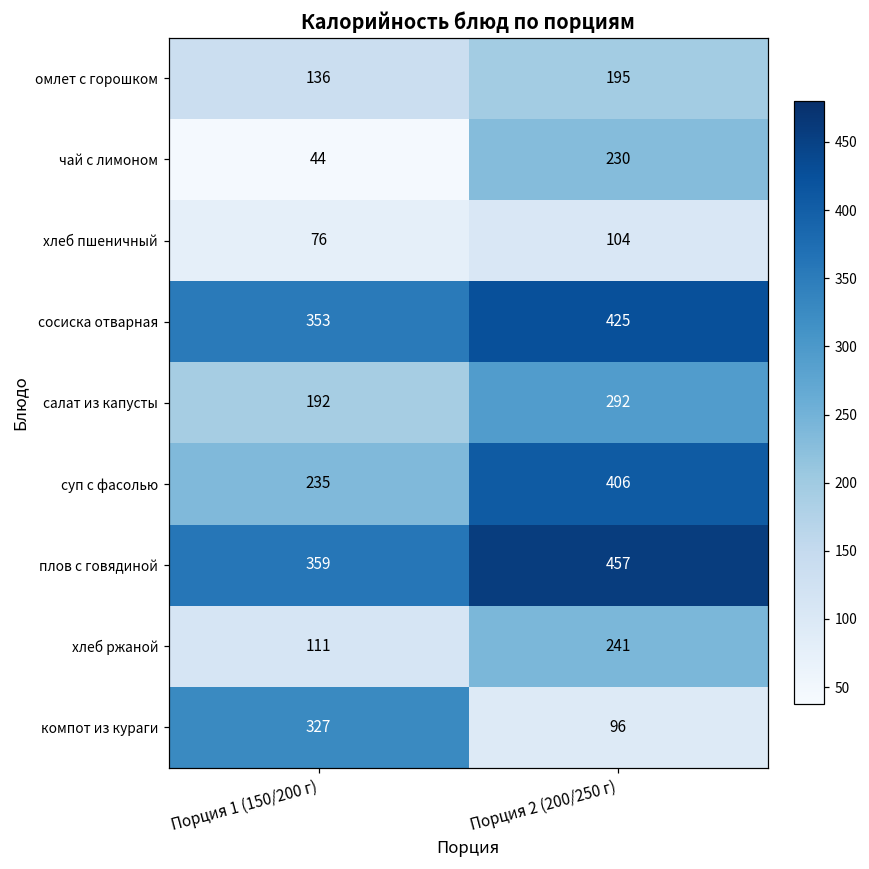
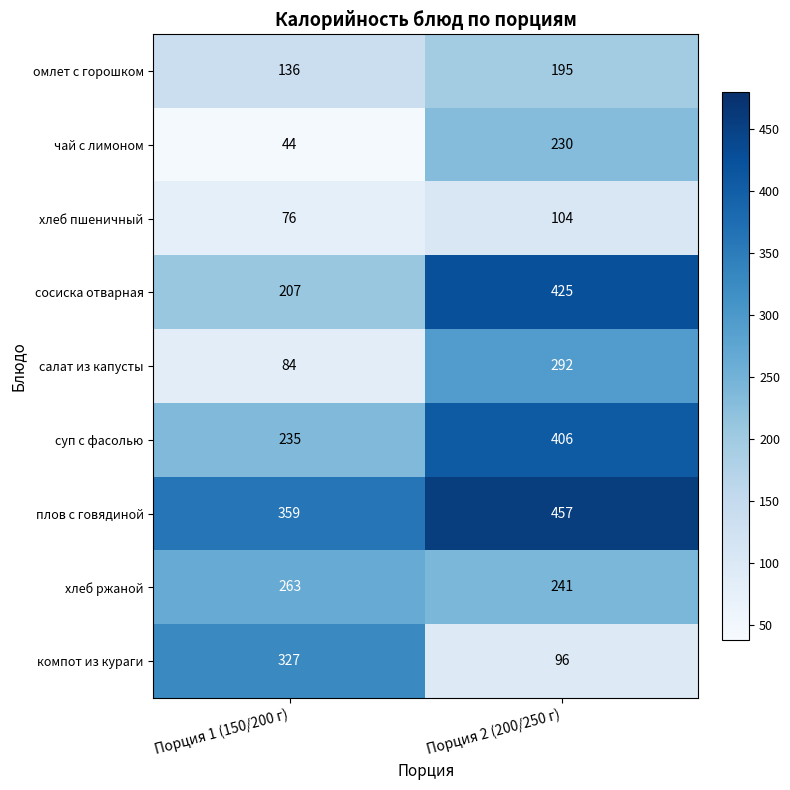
сосиска отварная, Порция 1 (150/200 г): 353 -> 207
салат из капусты, Порция 1 (150/200 г): 192 -> 84
хлеб ржаной, Порция 1 (150/200 г): 111 -> 263
